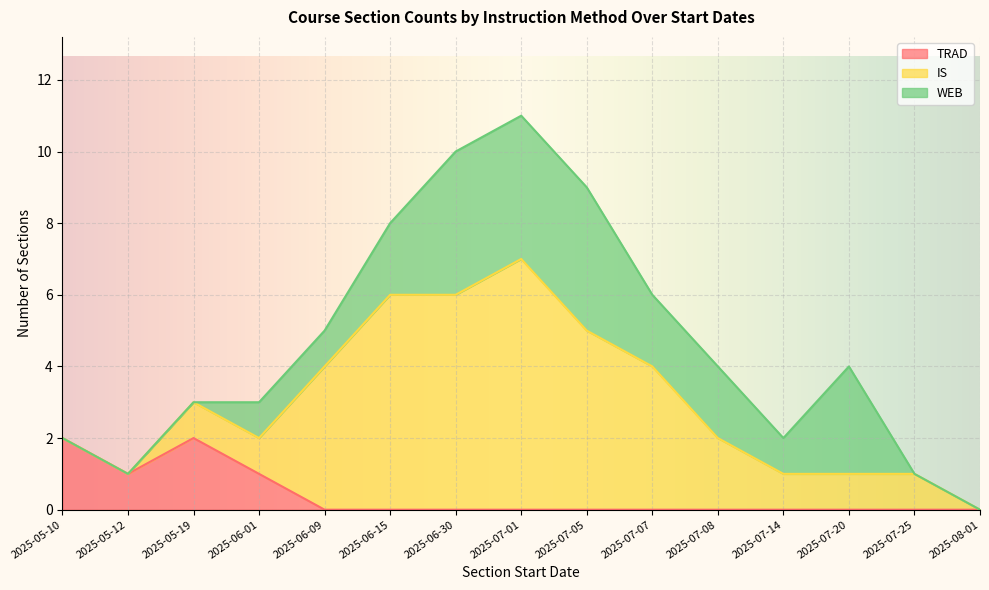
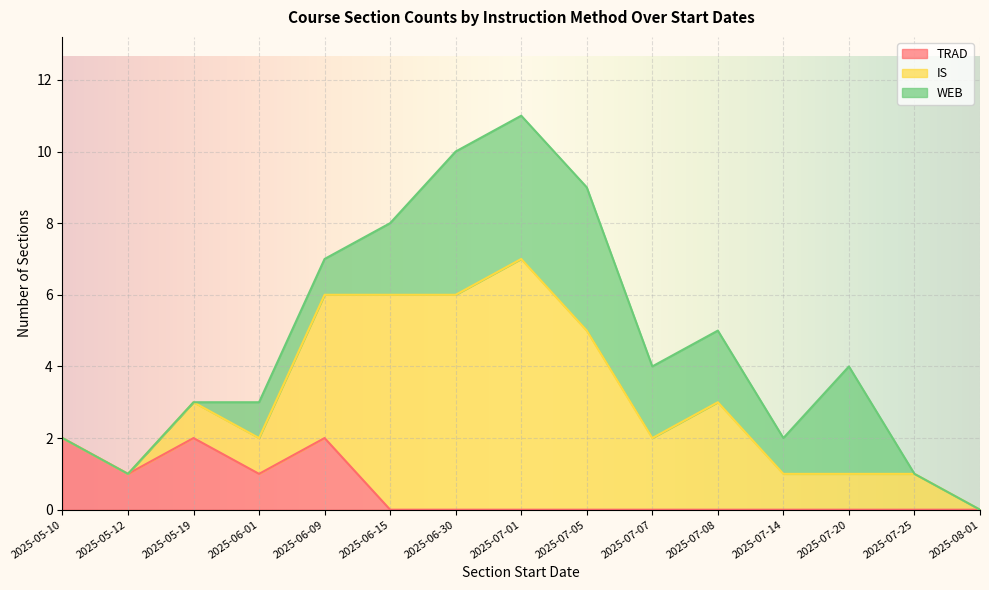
TRAD, 2025-06-09: 0 -> 2
IS, 2025-07-07: 4 -> 2
IS, 2025-07-08: 2 -> 3
